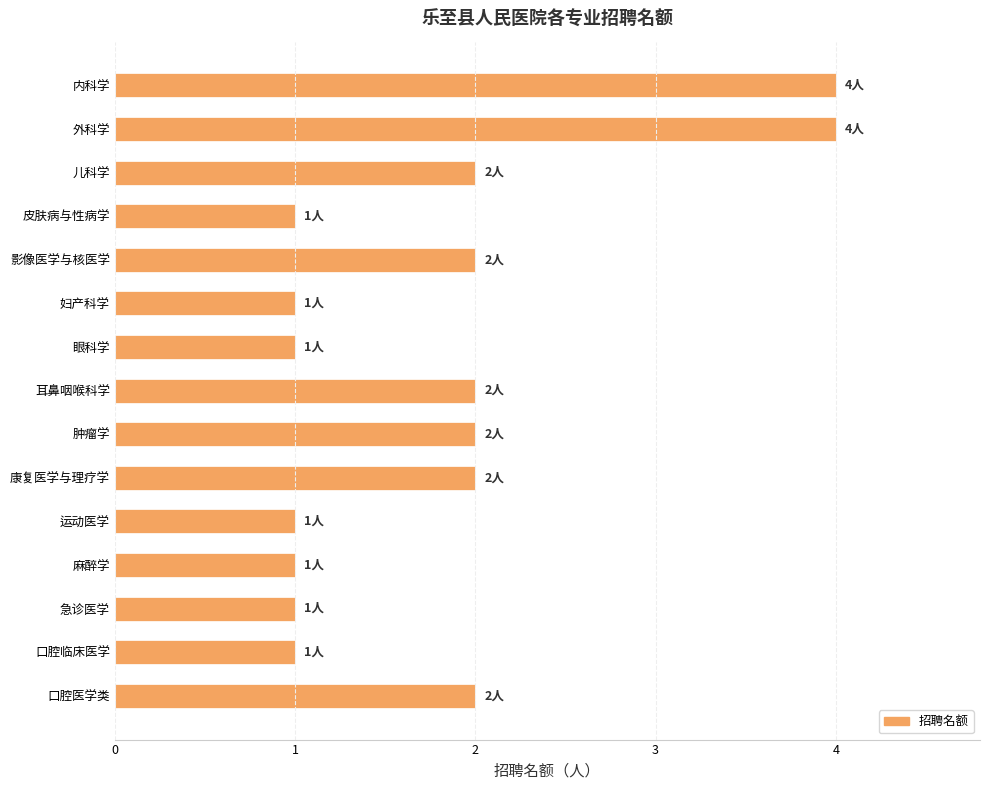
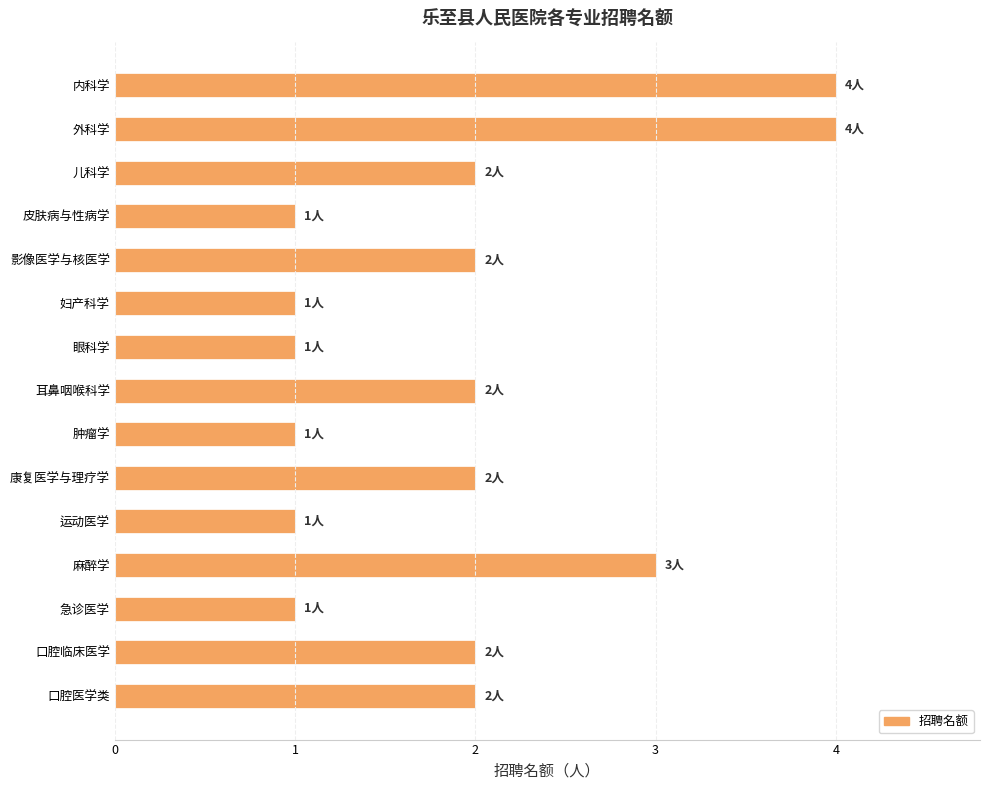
肿瘤学: 2人 -> 1人
麻醉学: 1人 -> 3人
口腔临床医学: 1人 -> 2人
